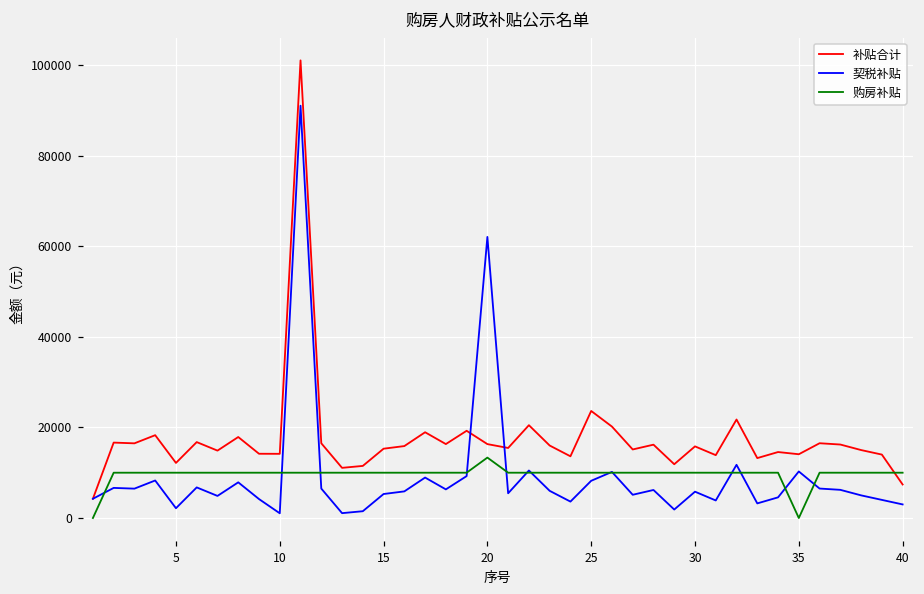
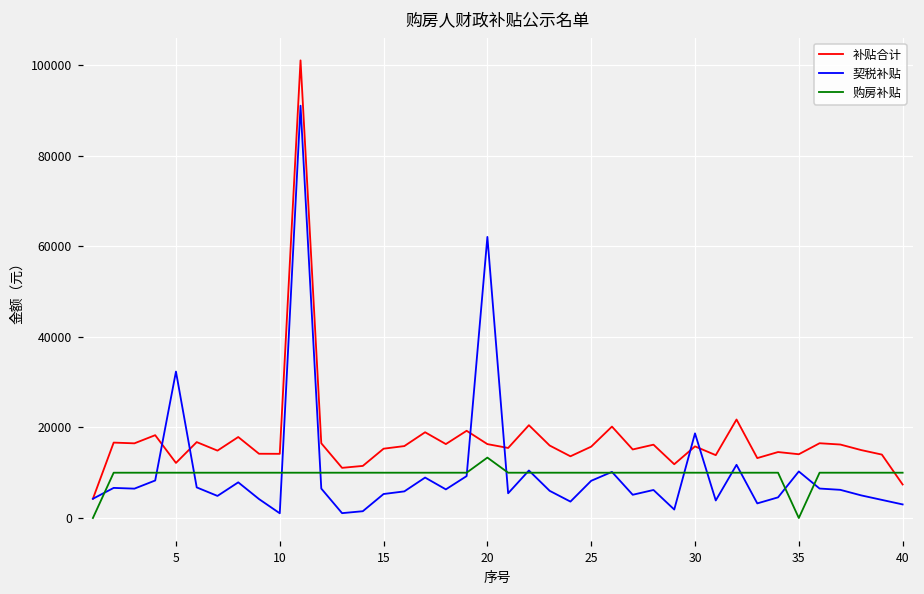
契税补贴, 5: 2000 -> 32000
补贴合计, 25: 24000 -> 16000
契税补贴, 30: 6000 -> 19000
